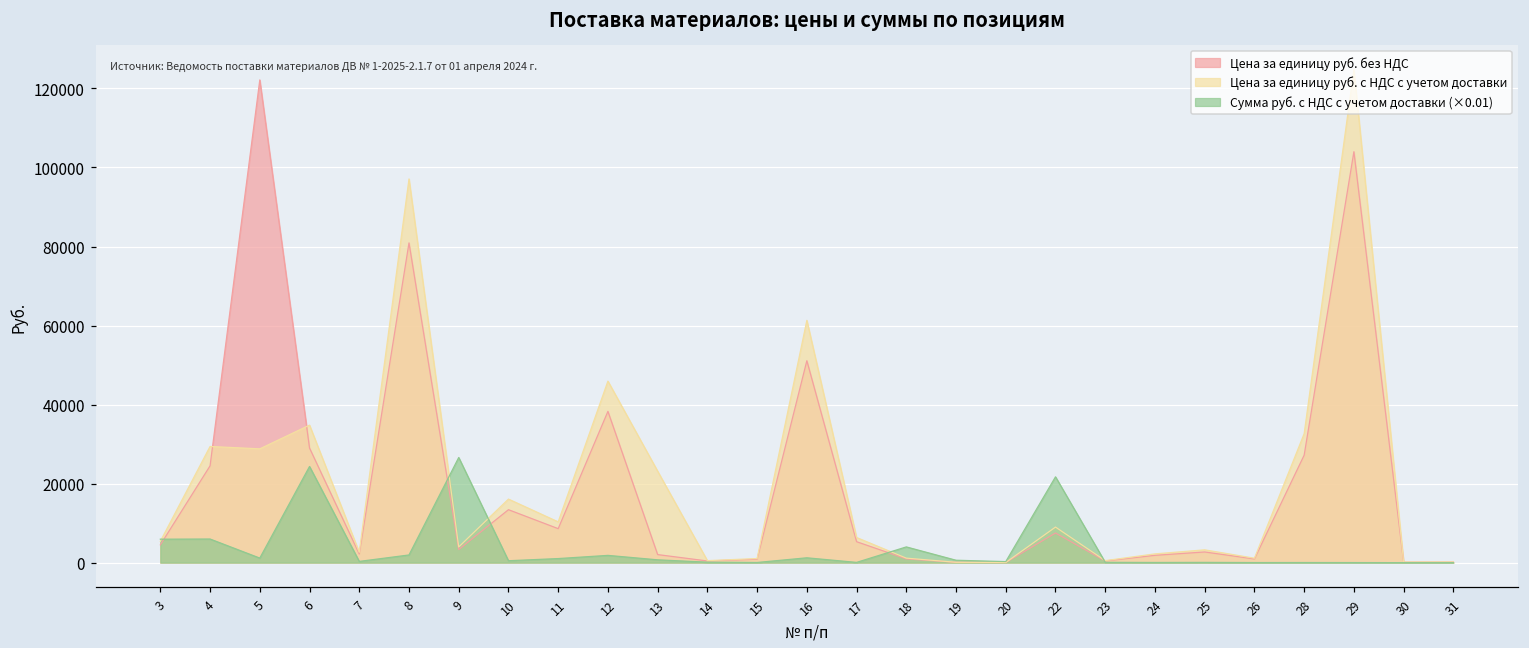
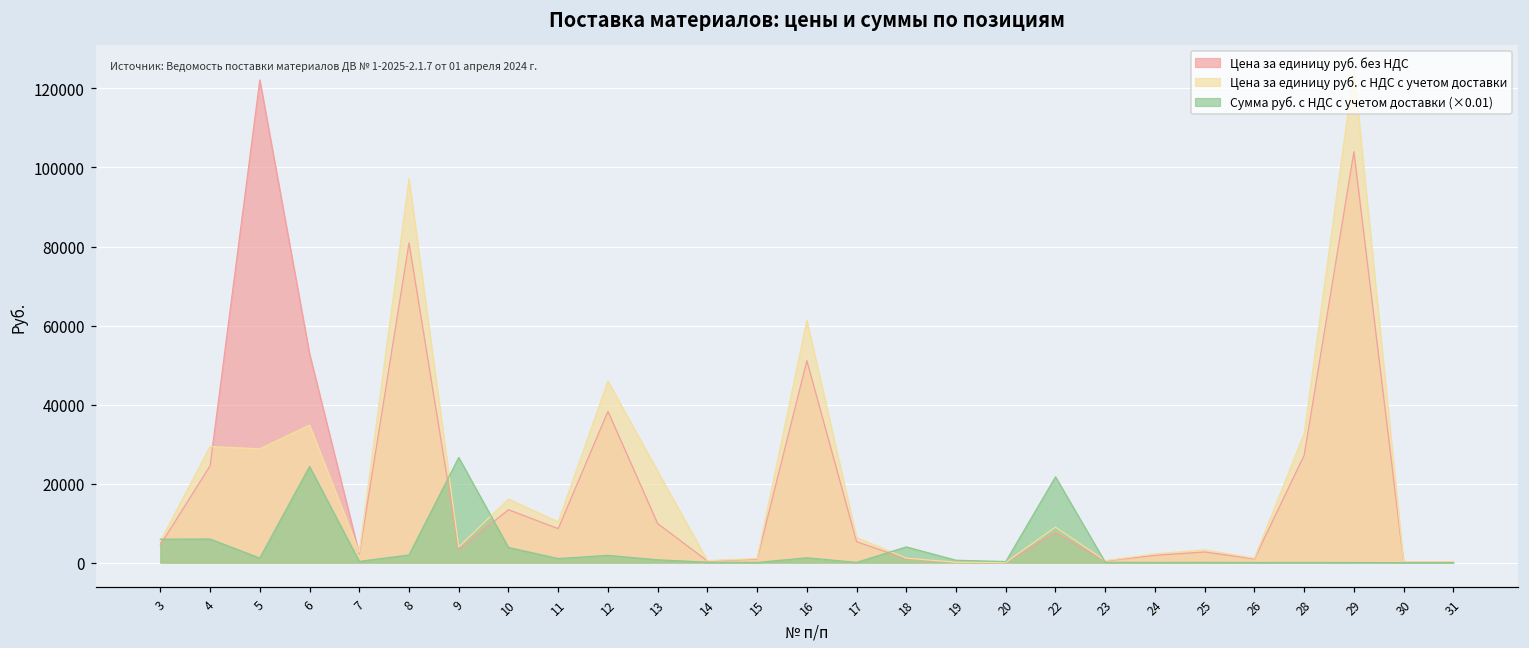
Цена за единицу руб. без НДС, 6: 29000 -> 53000
Сумма руб. с НДС с учетом доставки (×0.01), 10: 0 -> 4000
Цена за единицу руб. без НДС, 13: 2000 -> 10000
